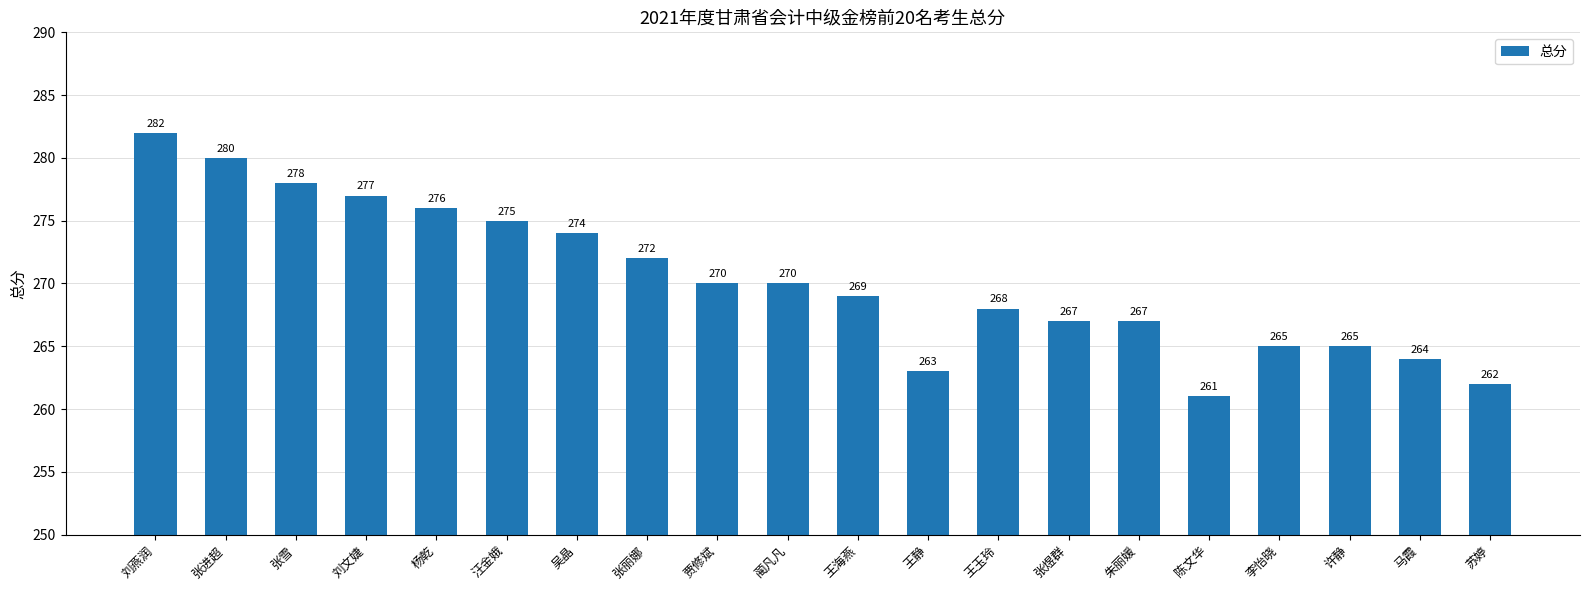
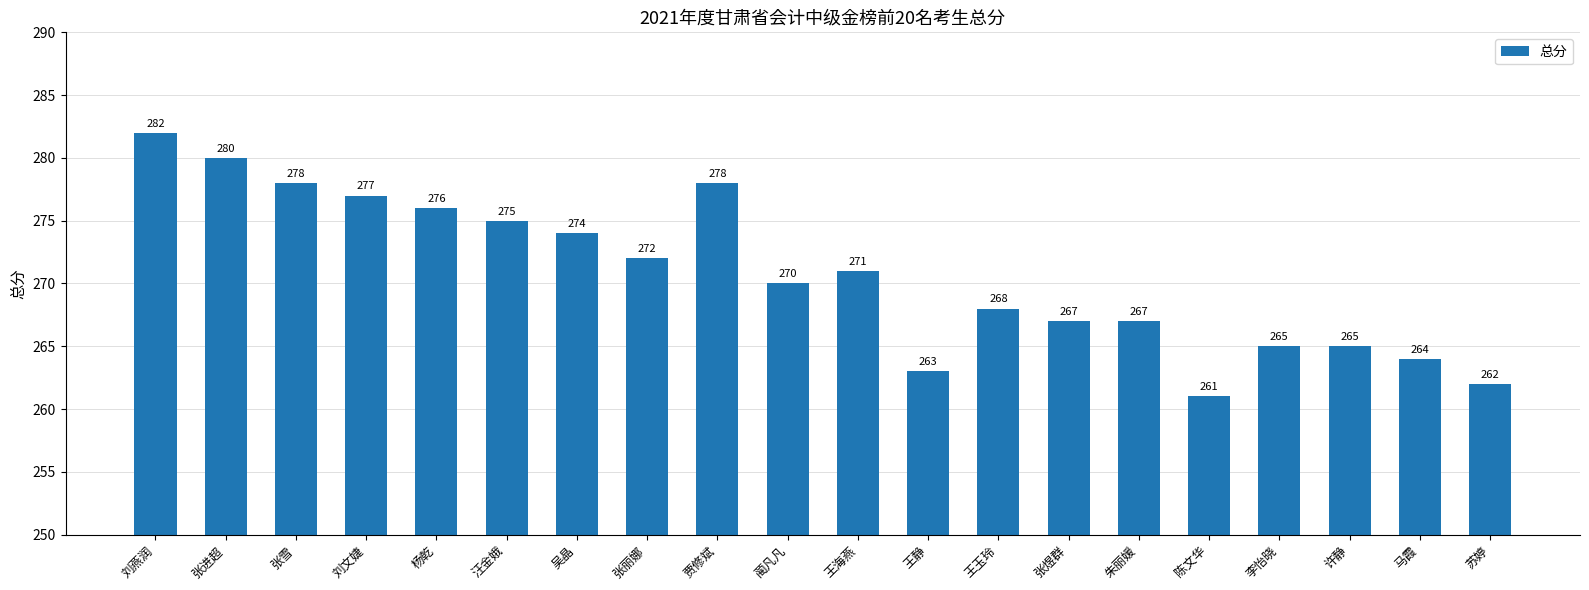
贾修斌: 270 -> 278
王海燕: 269 -> 271
